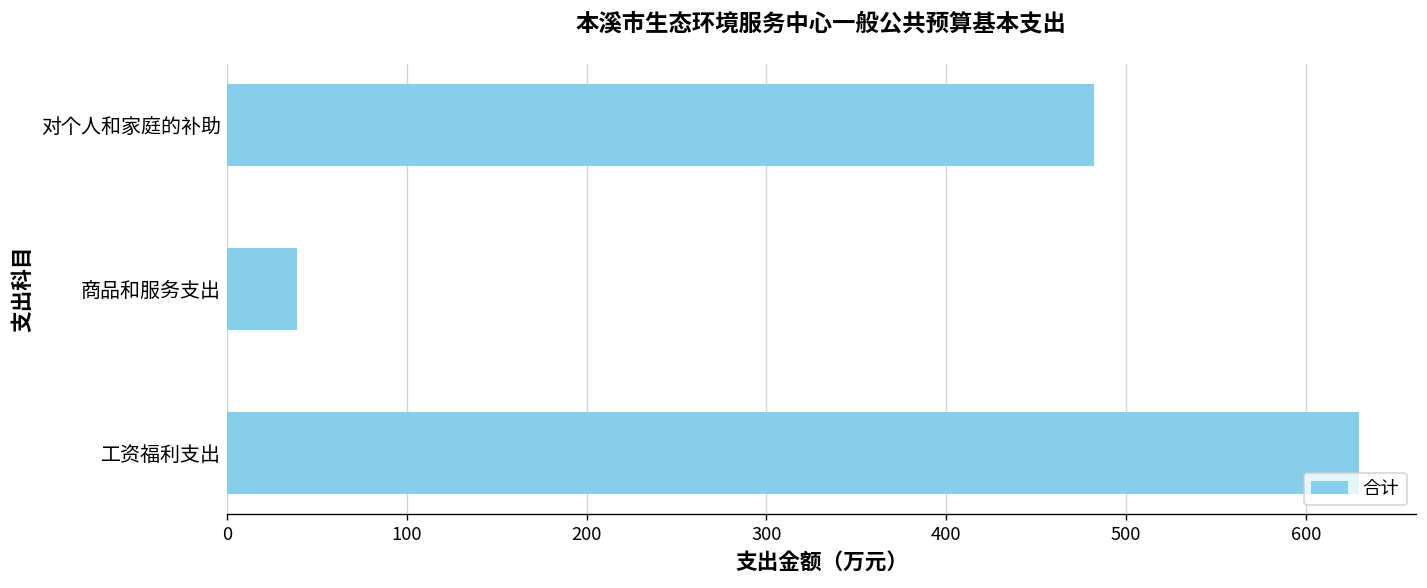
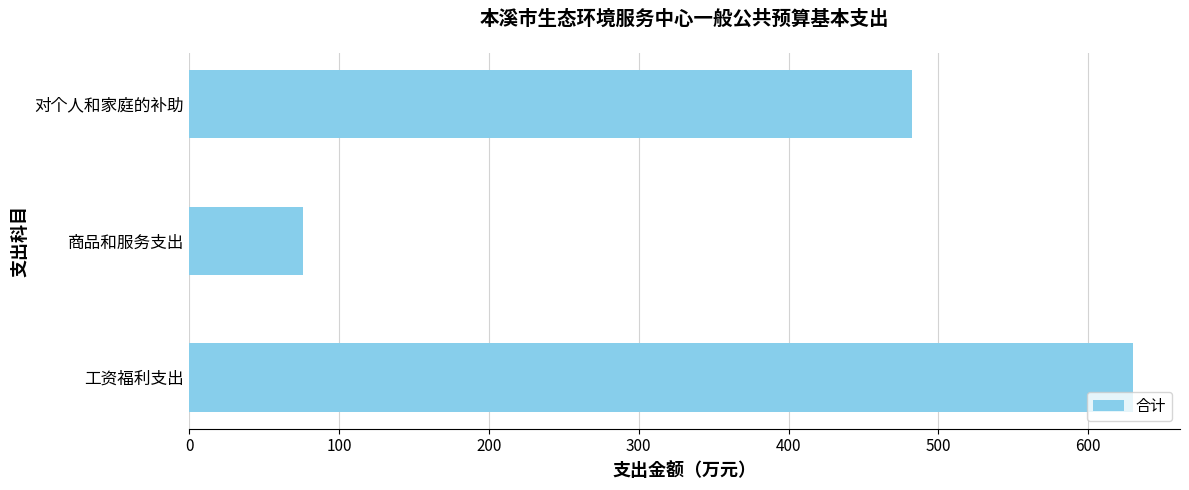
商品和服务支出: 39 -> 76
